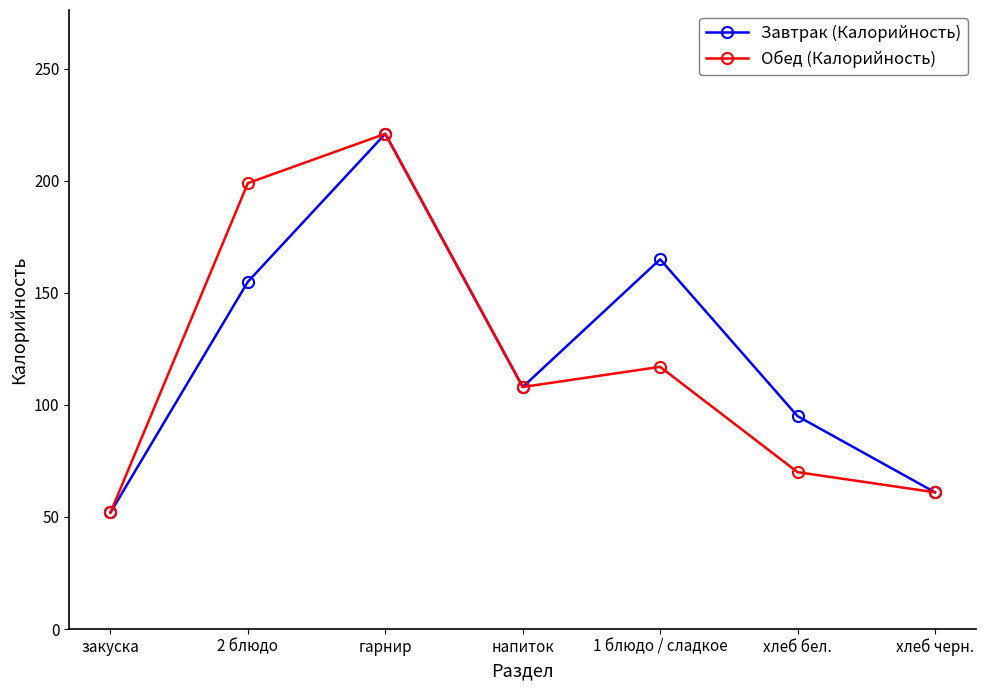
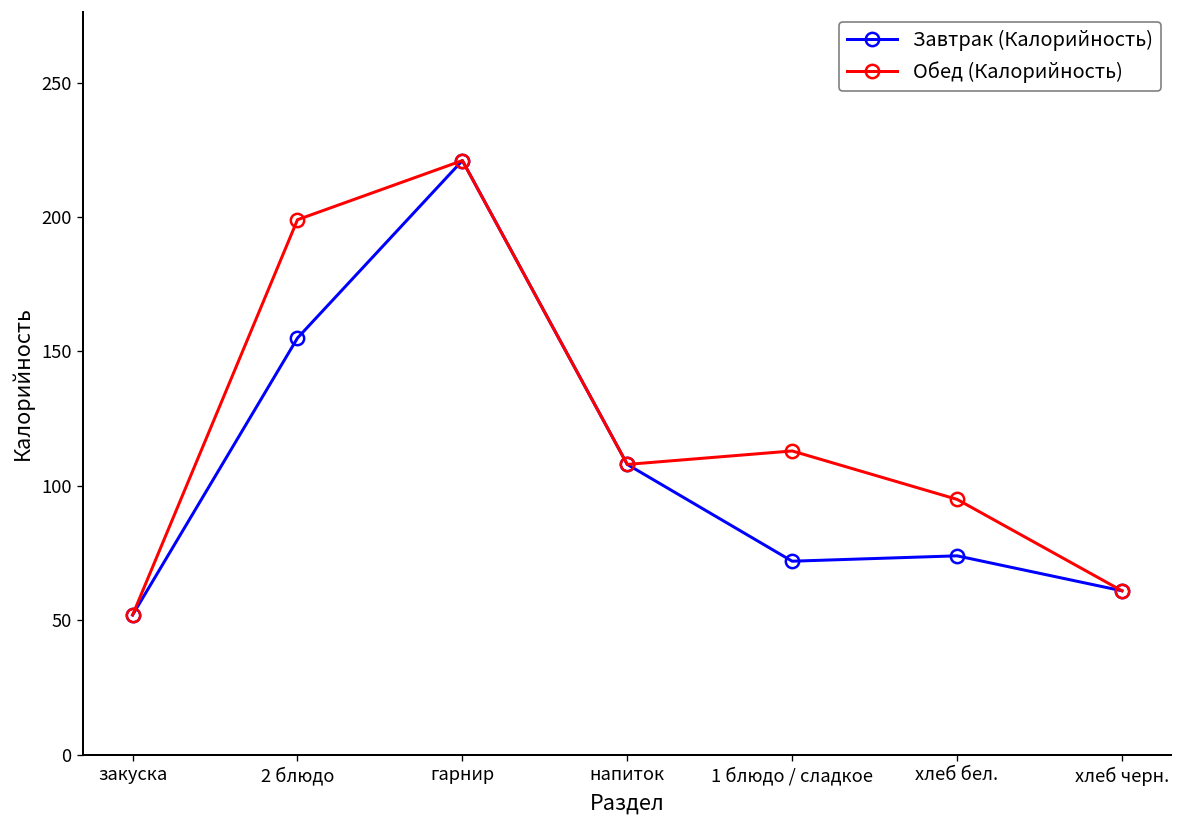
Завтрак (Калорийность), 1 блюдо / сладкое: 165 -> 72
Обед (Калорийность), 1 блюдо / сладкое: 117 -> 113
Завтрак (Калорийность), хлеб бел.: 95 -> 74
Обед (Калорийность), хлеб бел.: 70 -> 95
